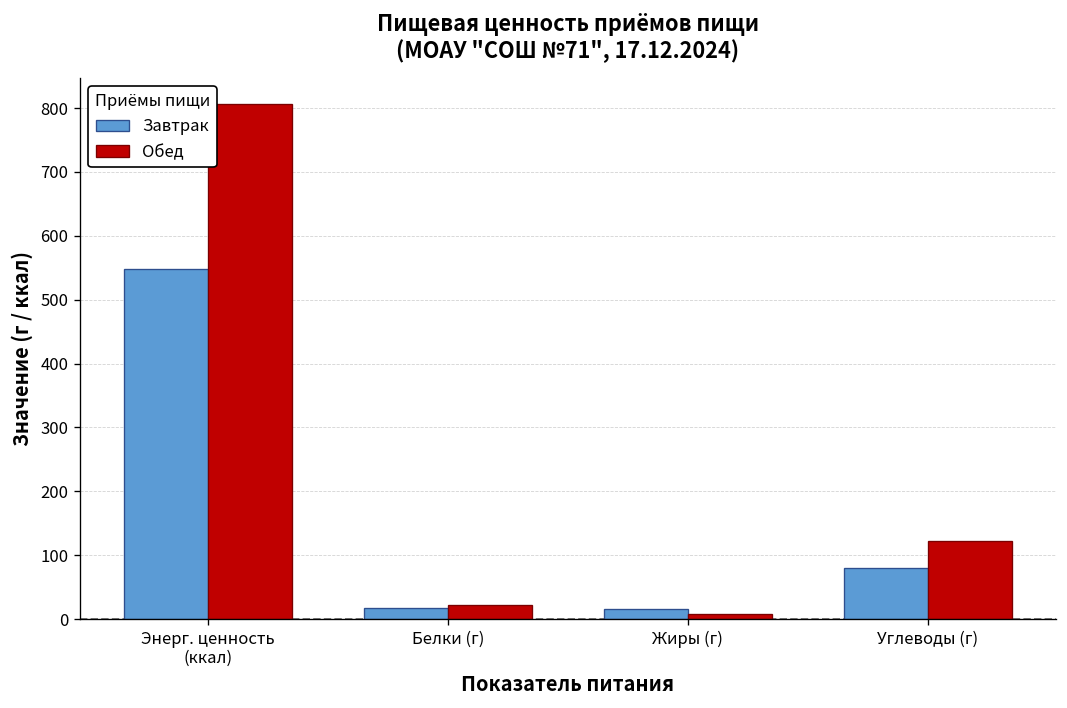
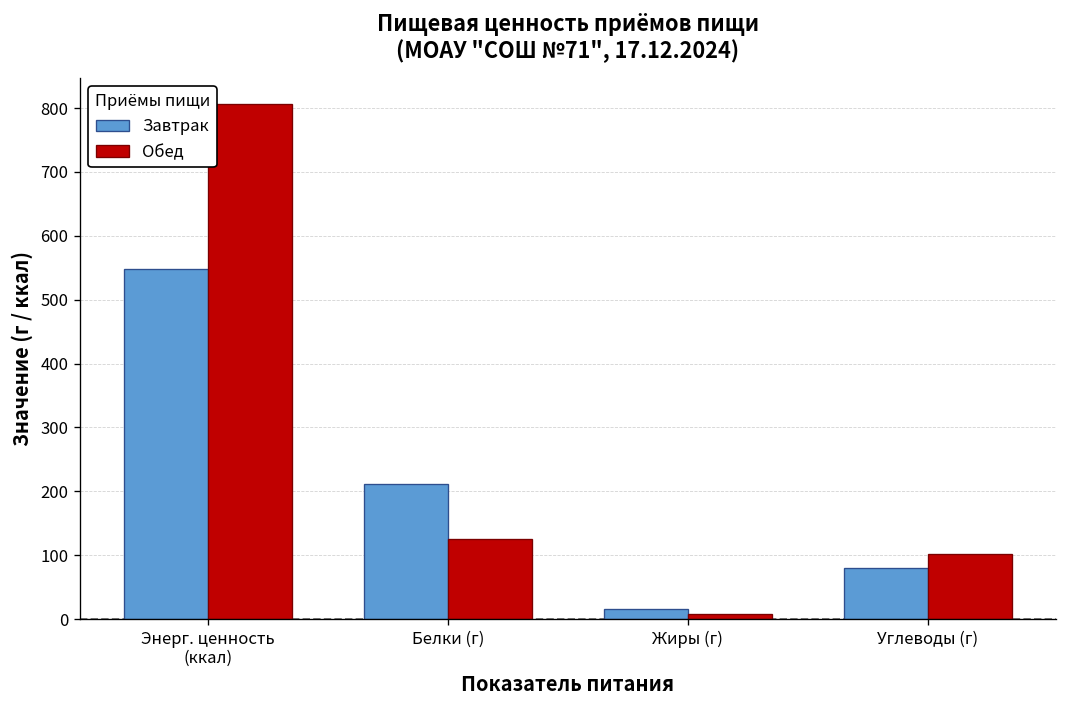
Завтрак, Белки (г): 20 -> 210
Обед, Белки (г): 20 -> 130
Обед, Углеводы (г): 120 -> 100
